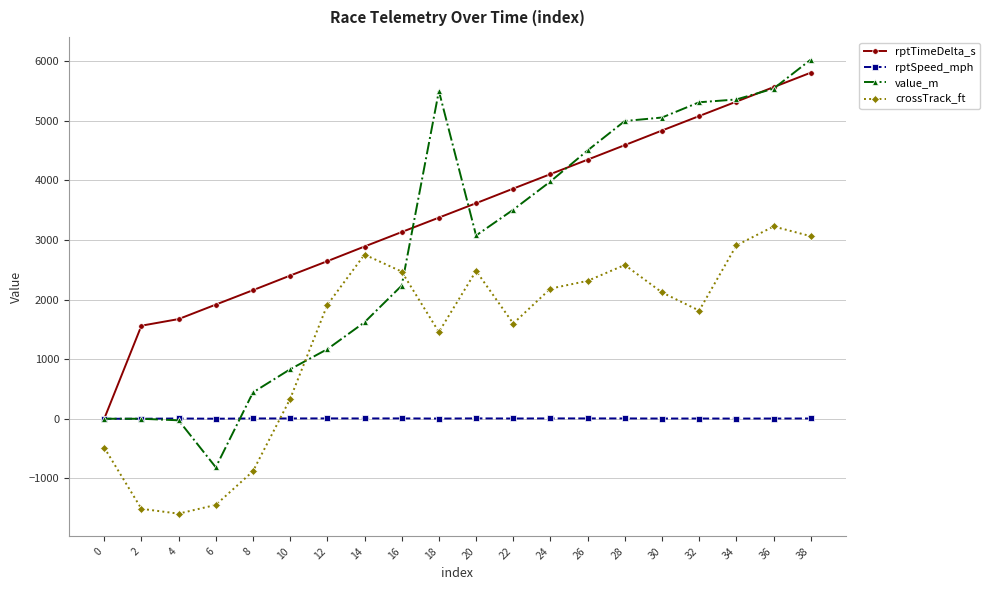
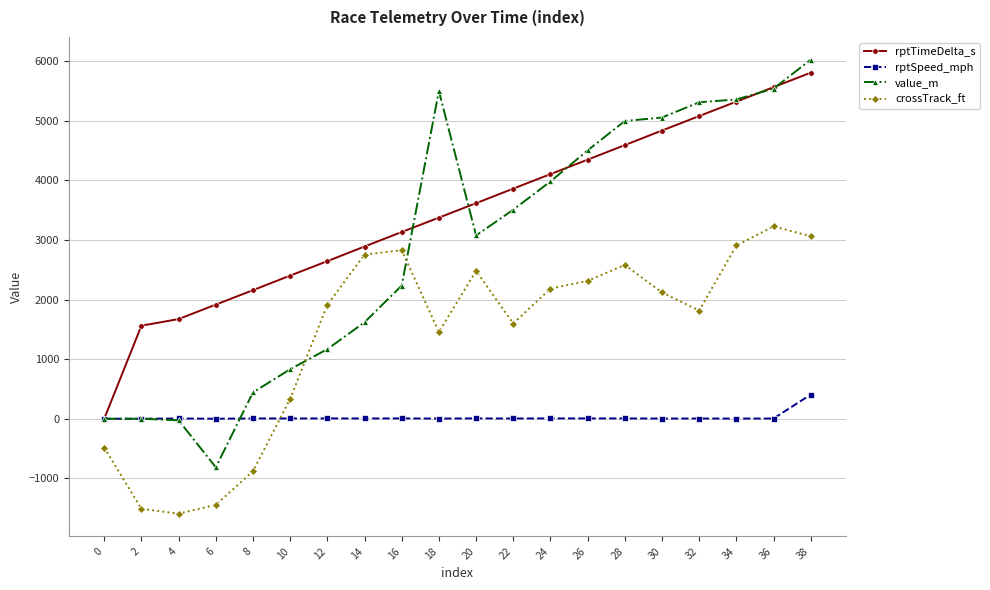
crossTrack_ft, 16: 2500 -> 2800
rptSpeed_mph, 38: 0 -> 400
